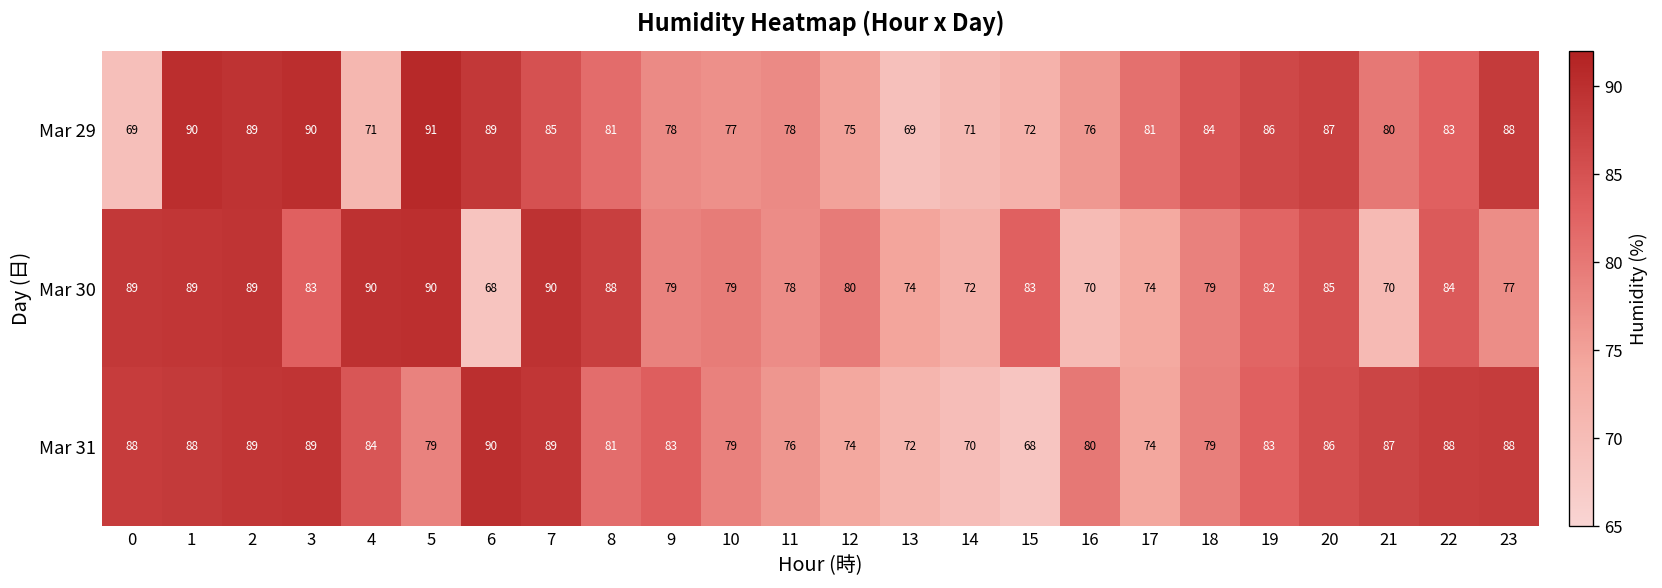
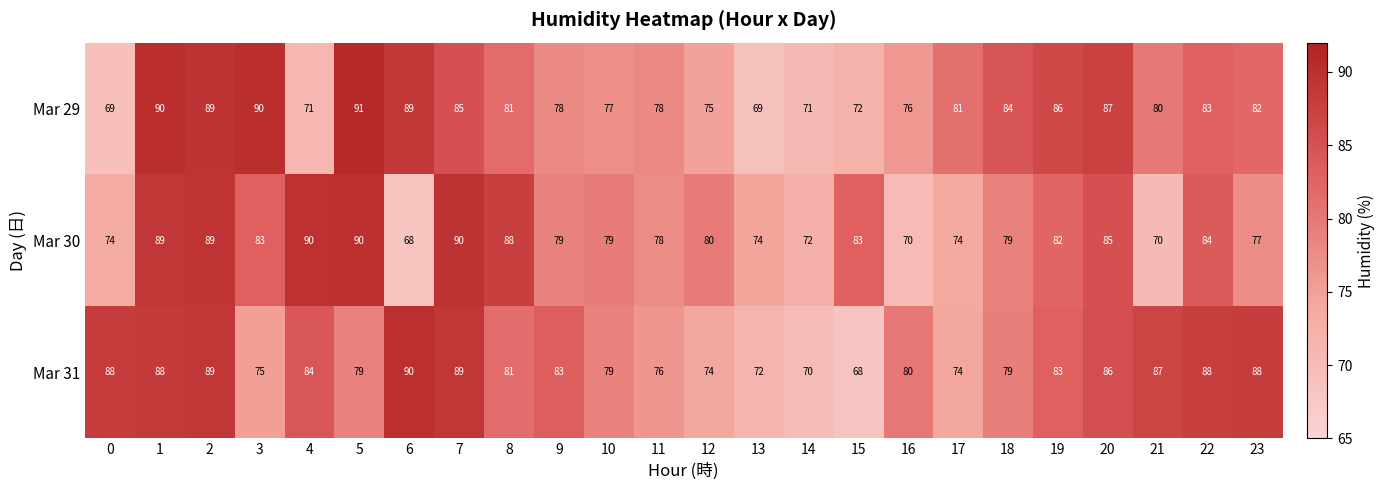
Mar 29, 23: 88 -> 82
Mar 30, 0: 89 -> 74
Mar 31, 3: 89 -> 75
